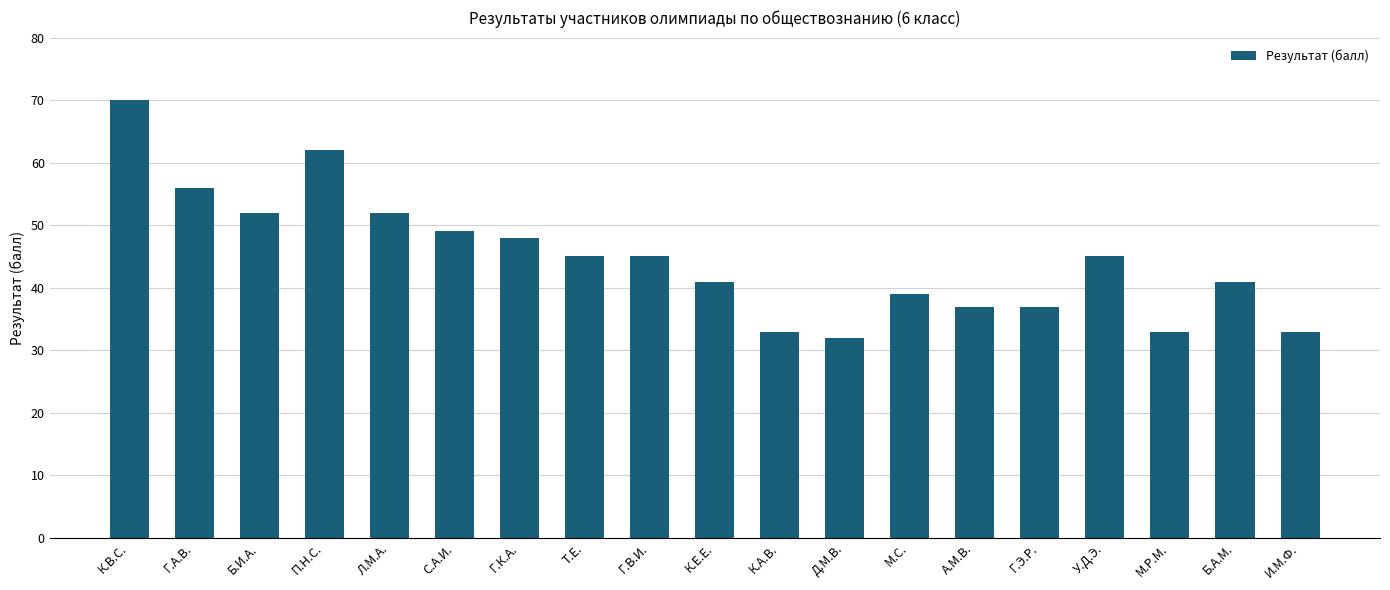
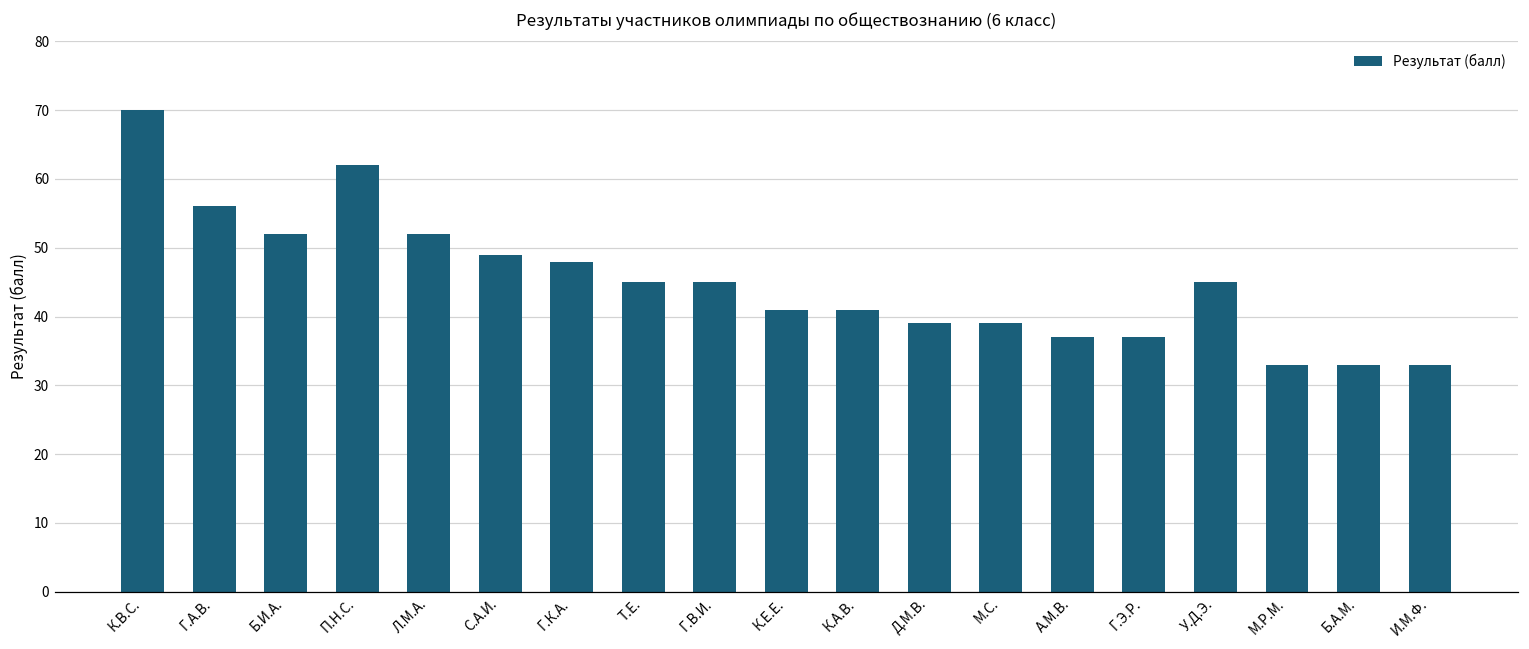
К.А.В.: 33 -> 41
Д.М.В.: 32 -> 39
Б.А.М.: 41 -> 33
